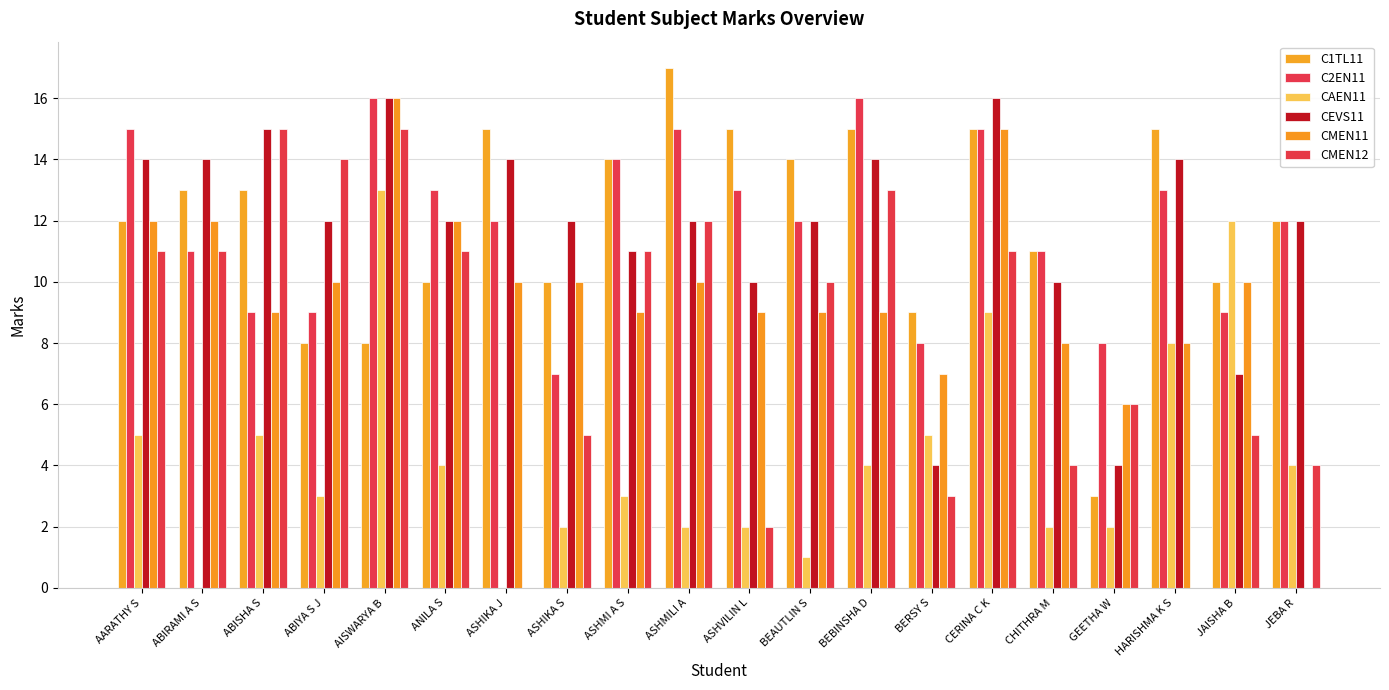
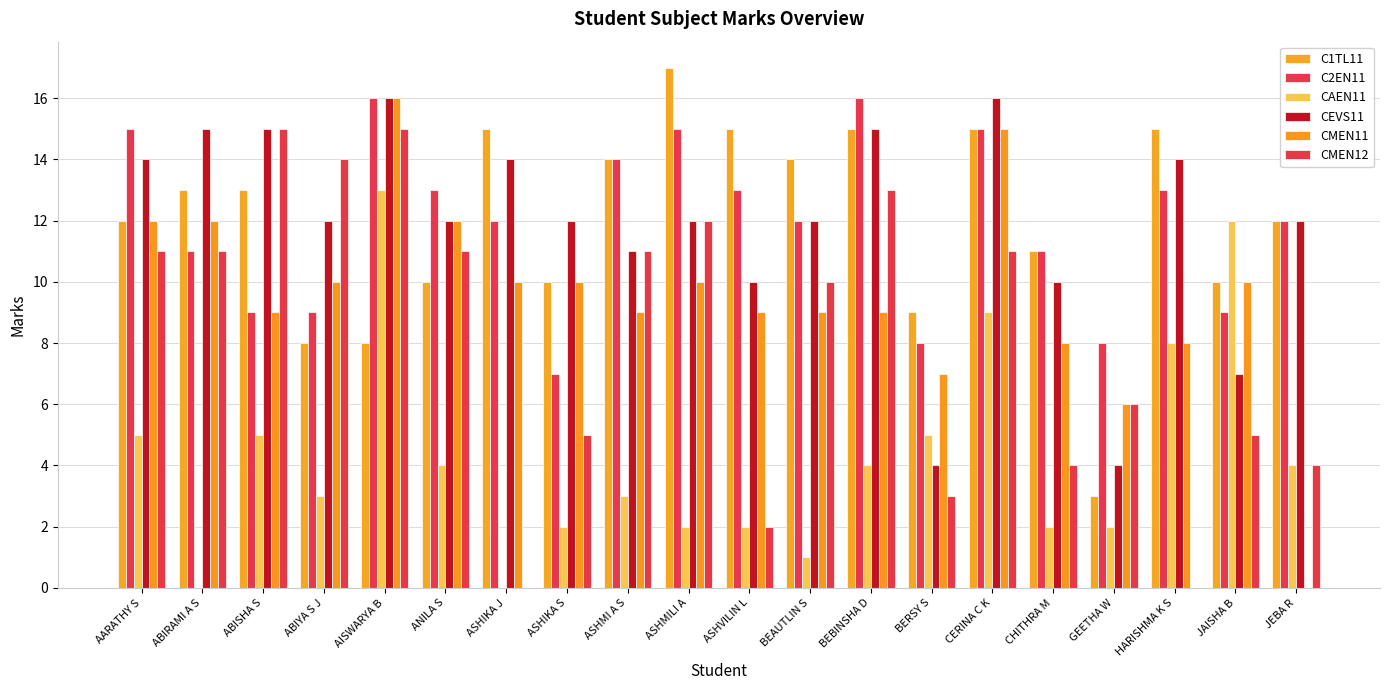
CEVS11, ABIRAMI A S: 14 -> 15
CEVS11, BEBINSHA D: 14 -> 15
